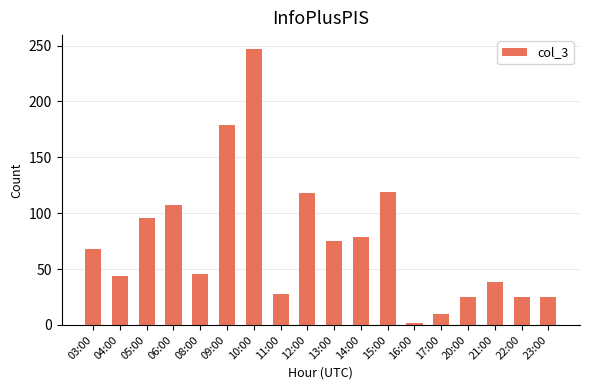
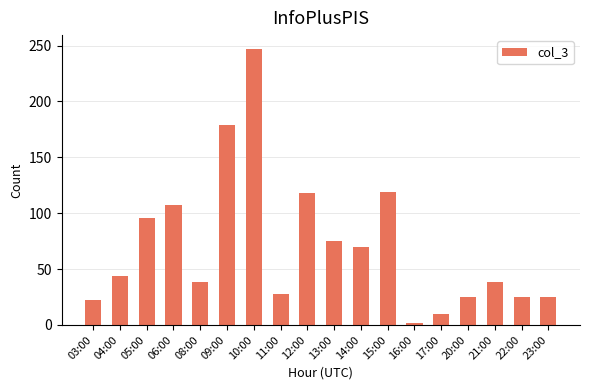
03:00: 68 -> 22
08:00: 46 -> 38
14:00: 79 -> 70
